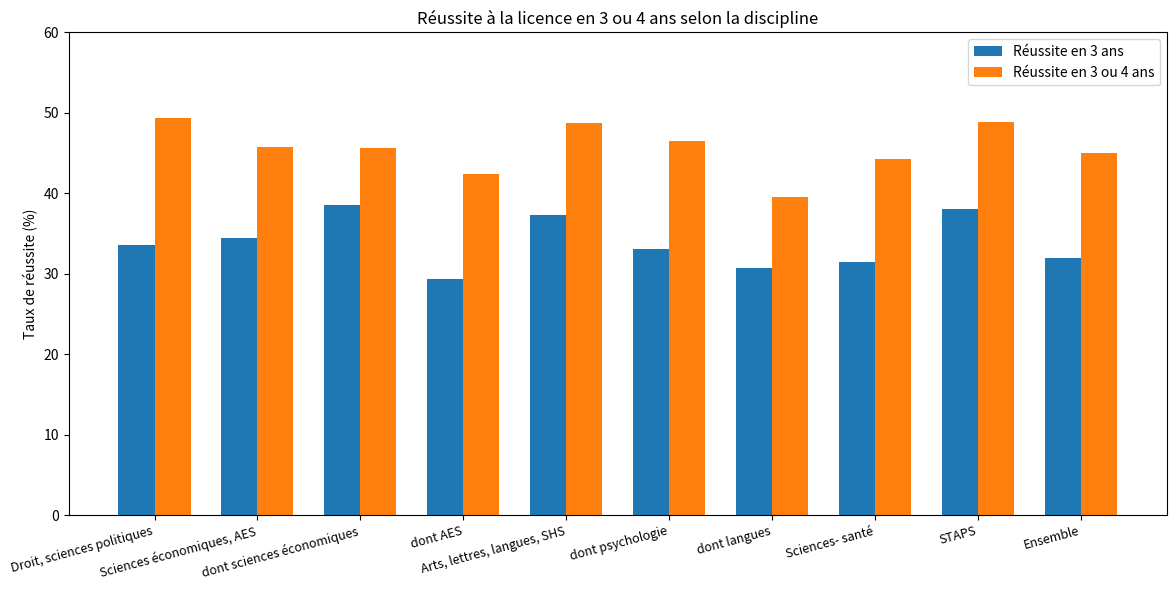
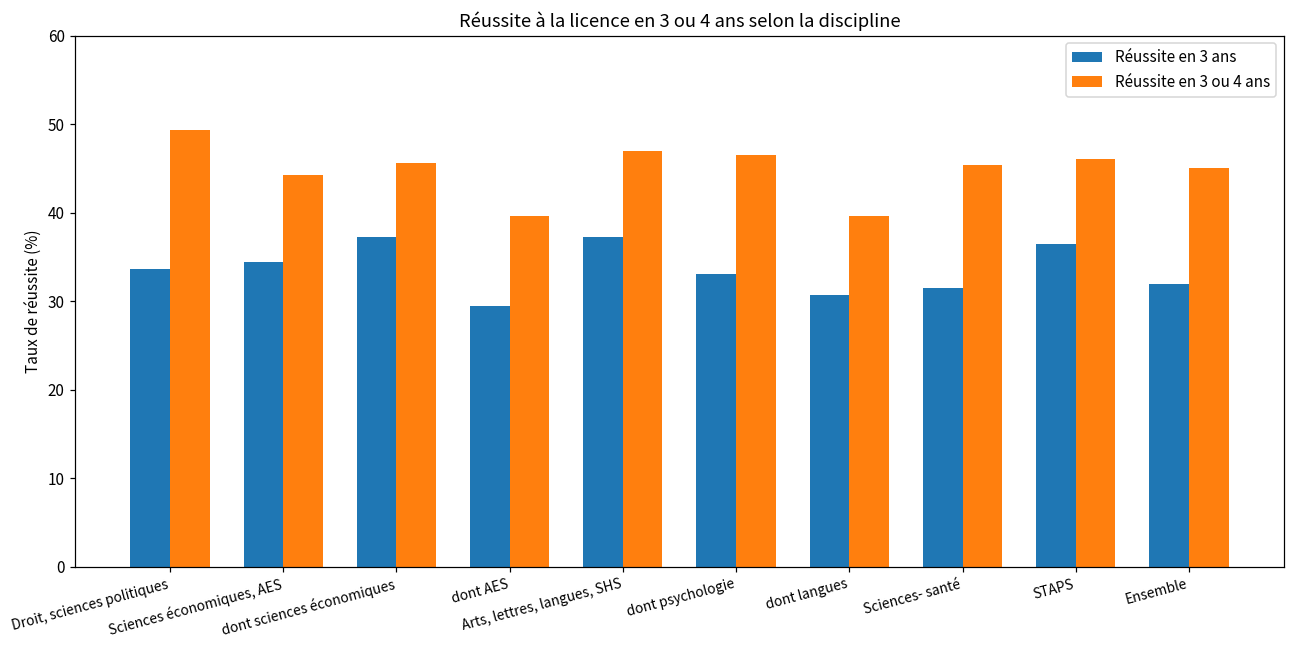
Réussite en 3 ou 4 ans, Sciences économiques, AES: 46 -> 44
Réussite en 3 ans, dont sciences économiques: 39 -> 37
Réussite en 3 ou 4 ans, dont AES: 42 -> 40
Réussite en 3 ou 4 ans, Arts, lettres, langues, SHS: 49 -> 47
Réussite en 3 ou 4 ans, Sciences- santé: 44 -> 45
Réussite en 3 ans, STAPS: 38 -> 37
Réussite en 3 ou 4 ans, STAPS: 49 -> 46
